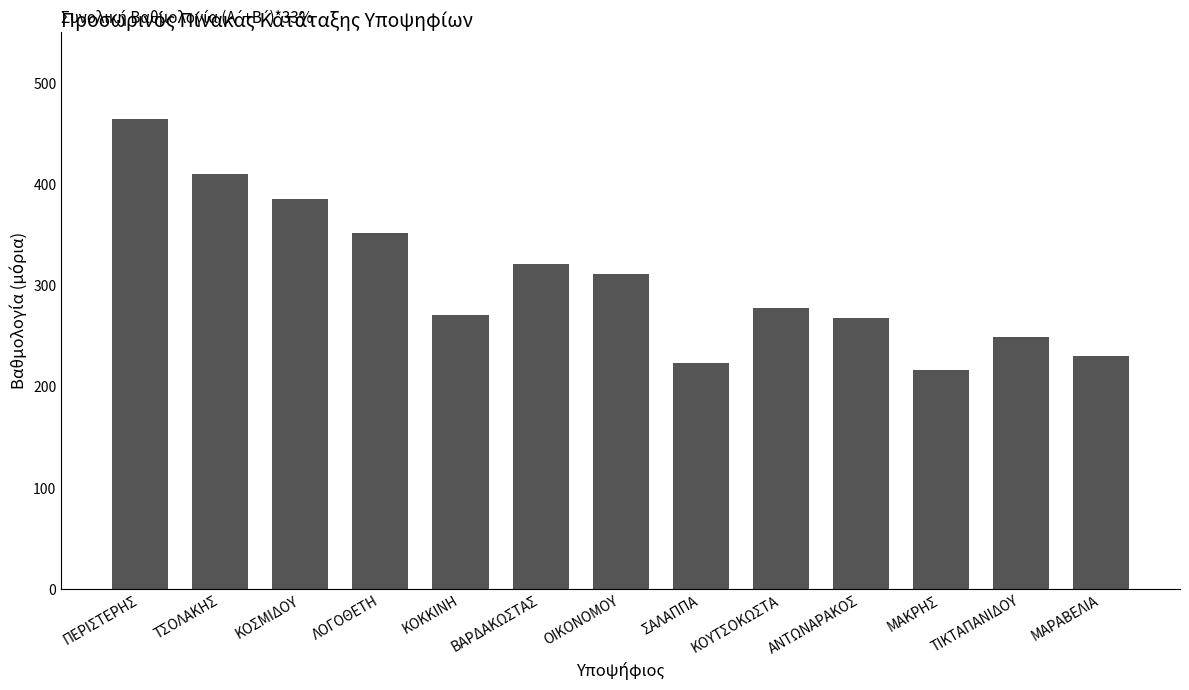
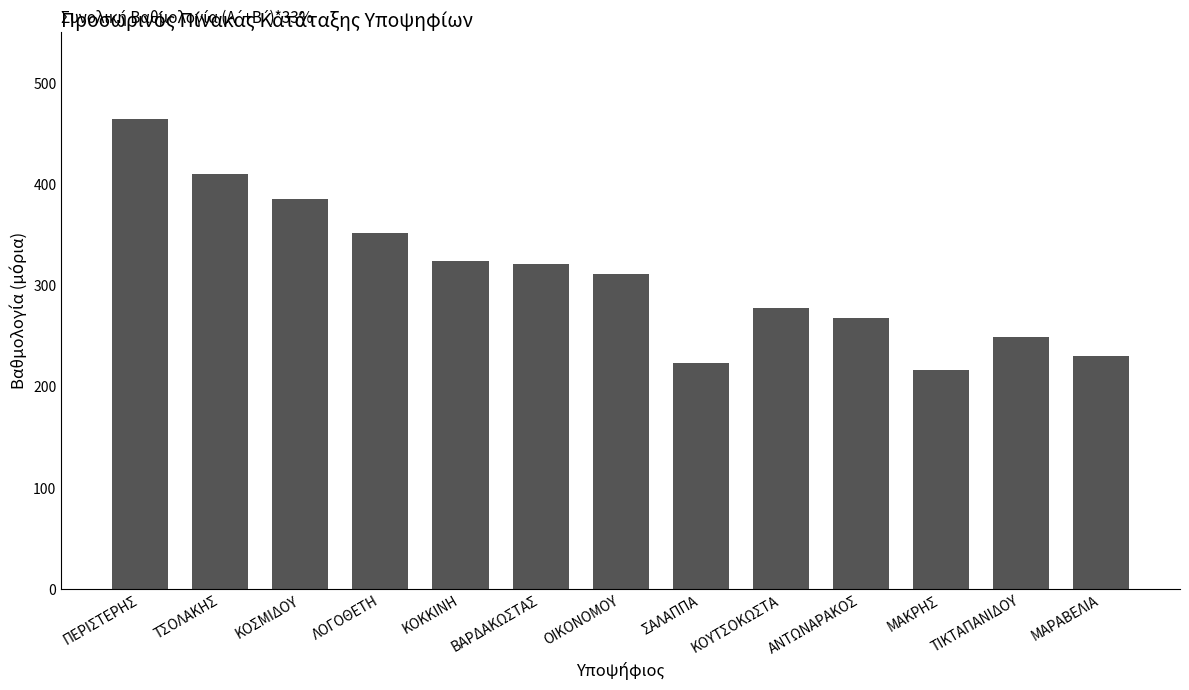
ΚΟΚΚΙΝΗ: 271 -> 324
